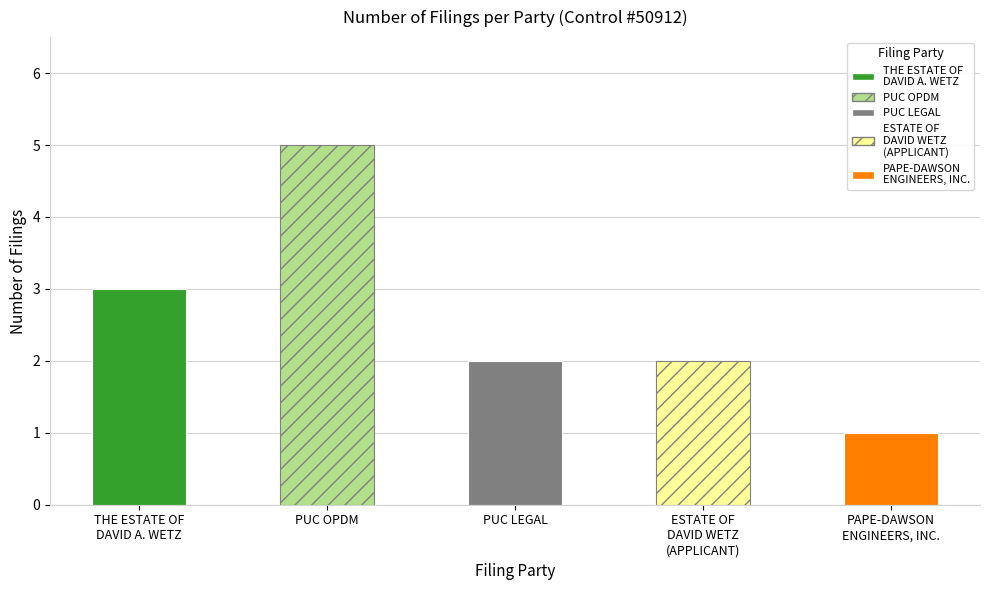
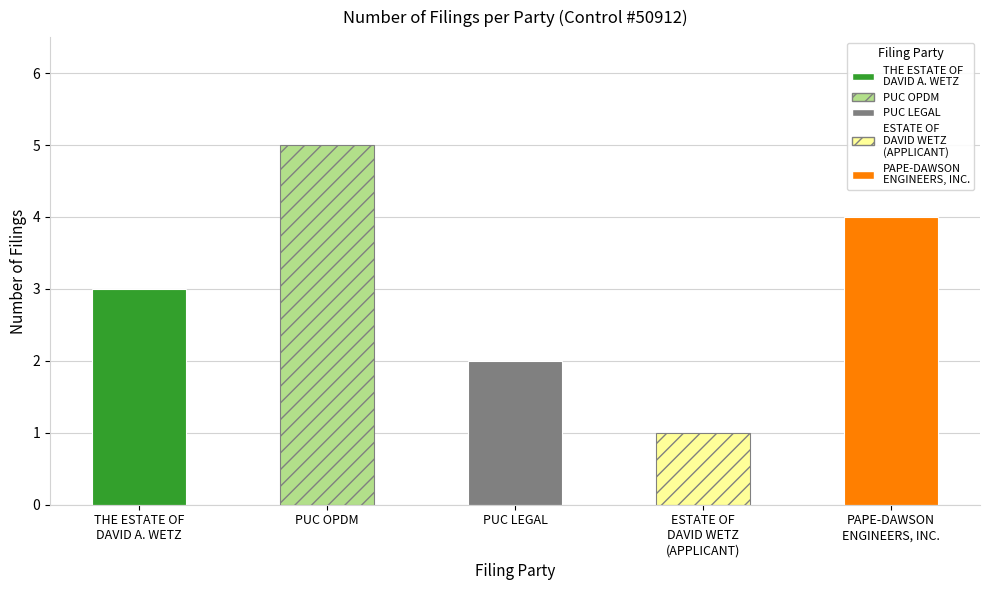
ESTATE OF DAVID WETZ (APPLICANT): 2 -> 1
PAPE-DAWSON ENGINEERS, INC.: 1 -> 4
